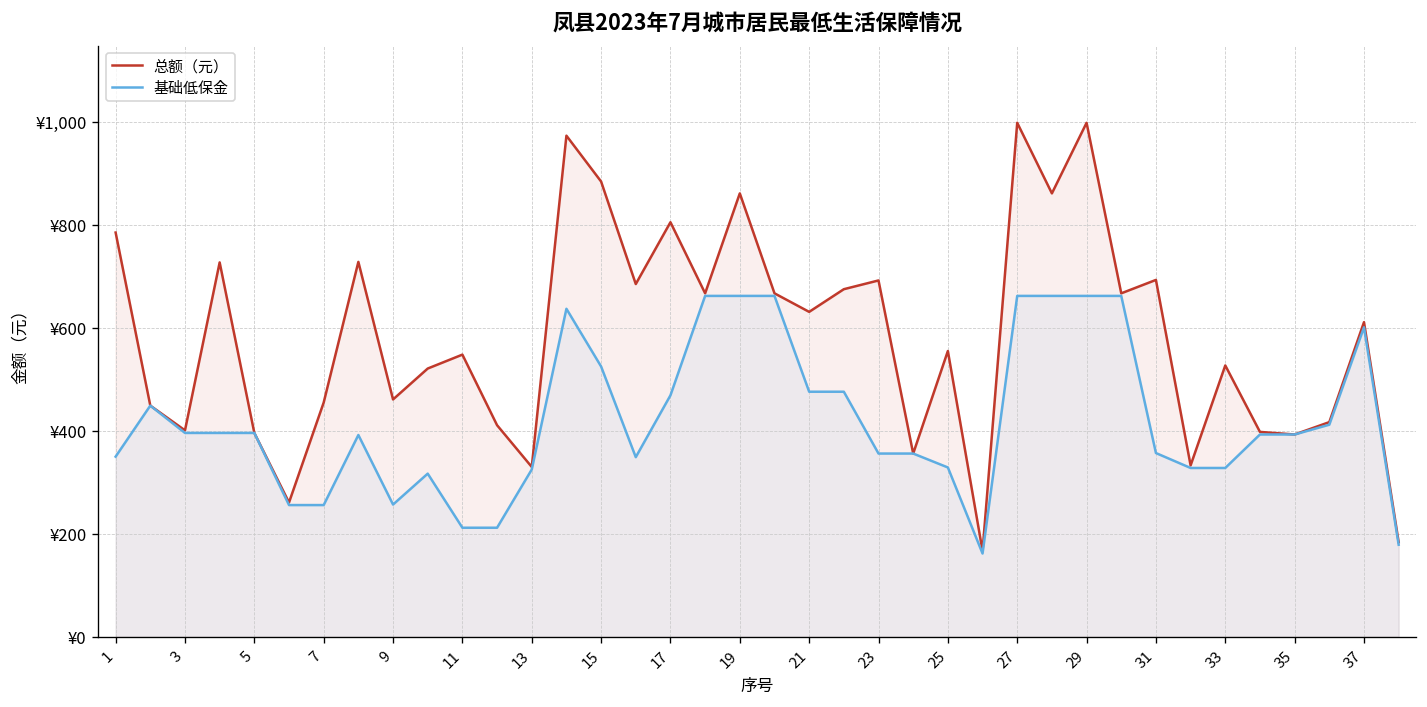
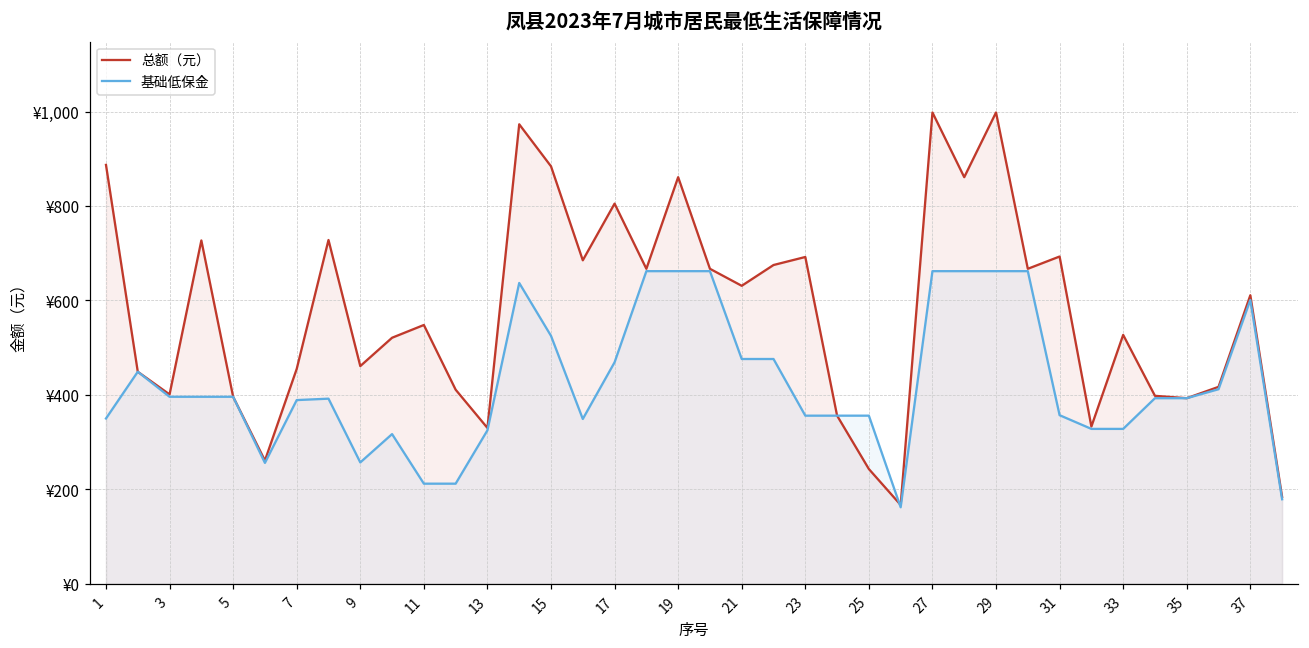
总额（元）, 1: ¥790 -> ¥890
基础低保金, 7: ¥260 -> ¥390
总额（元）, 25: ¥560 -> ¥240
基础低保金, 25: ¥330 -> ¥360
